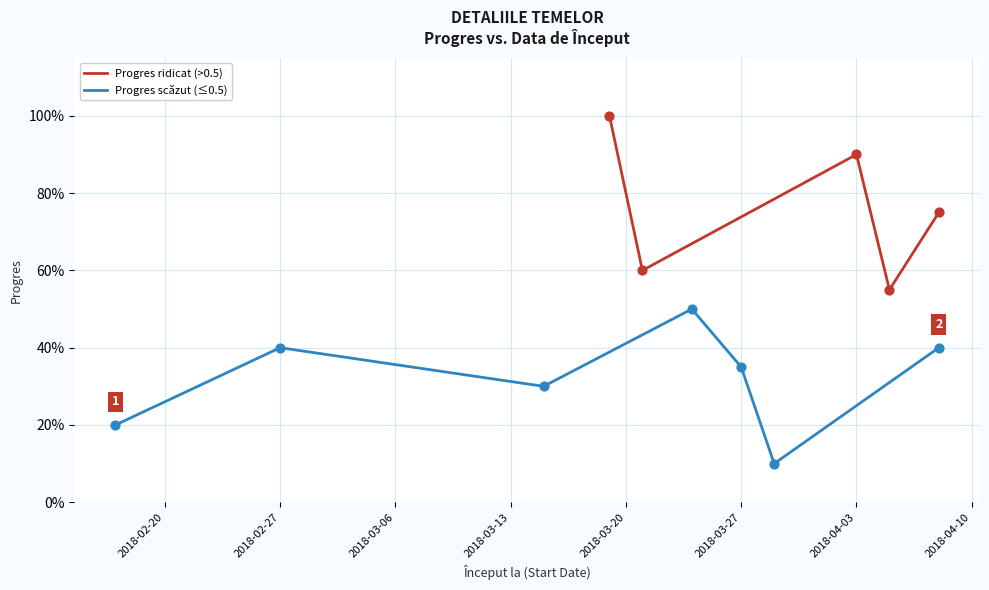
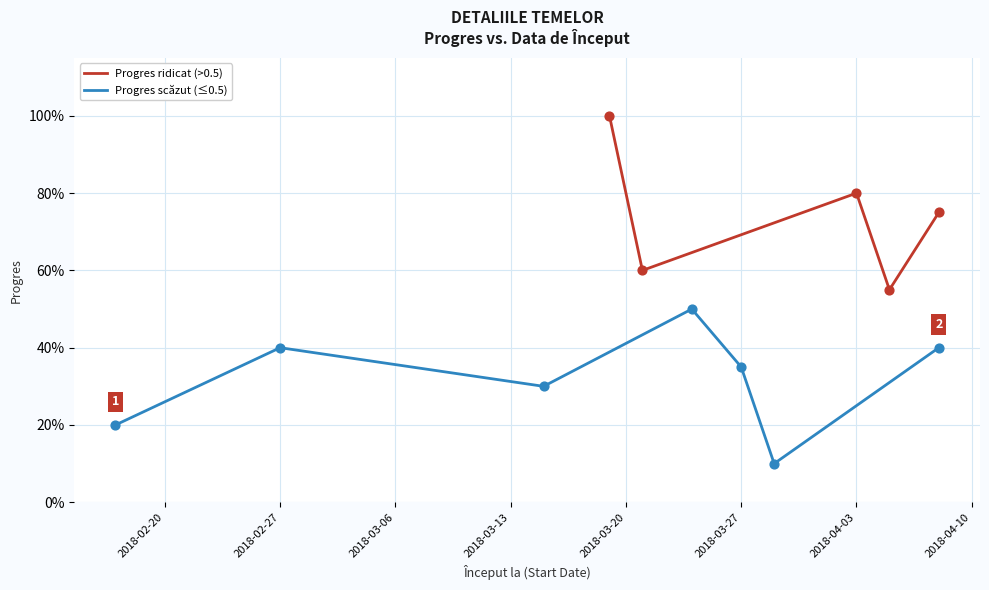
Progres ridicat (>0.5), 2018-04-03: 90% -> 80%
